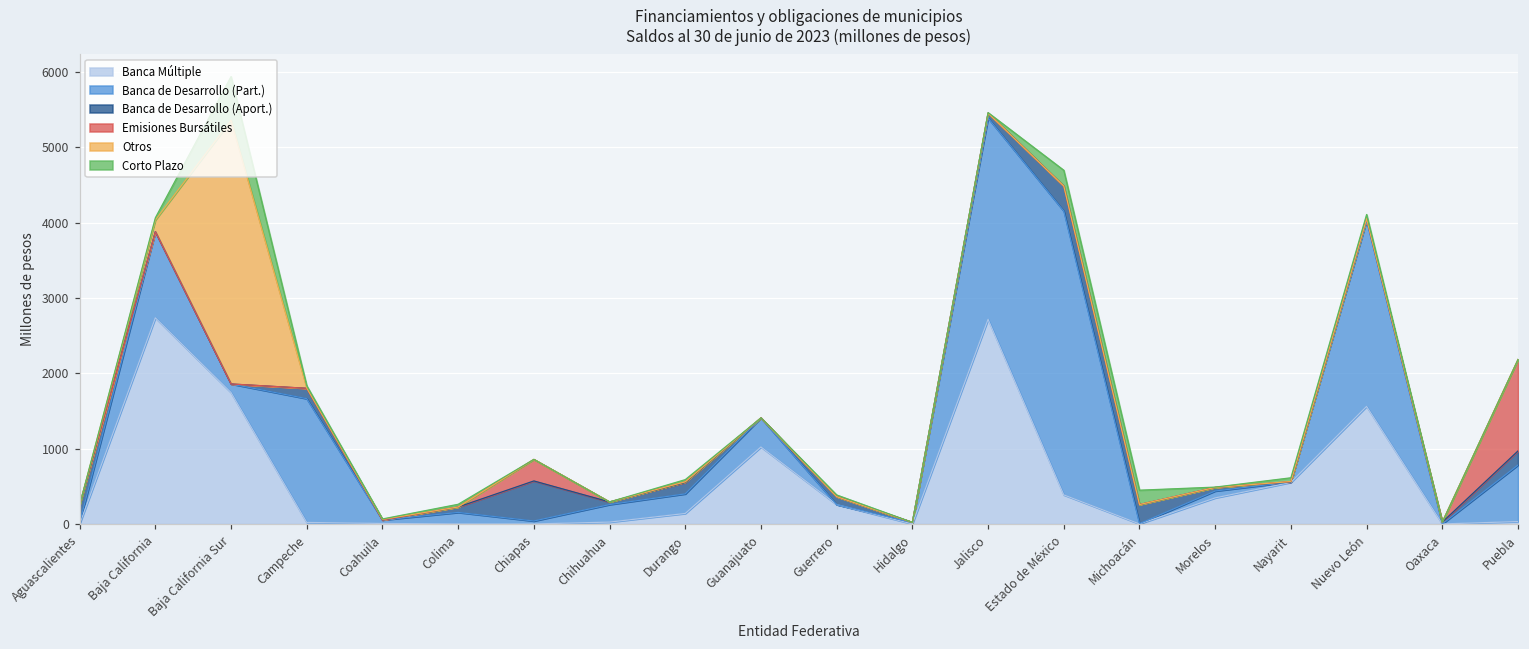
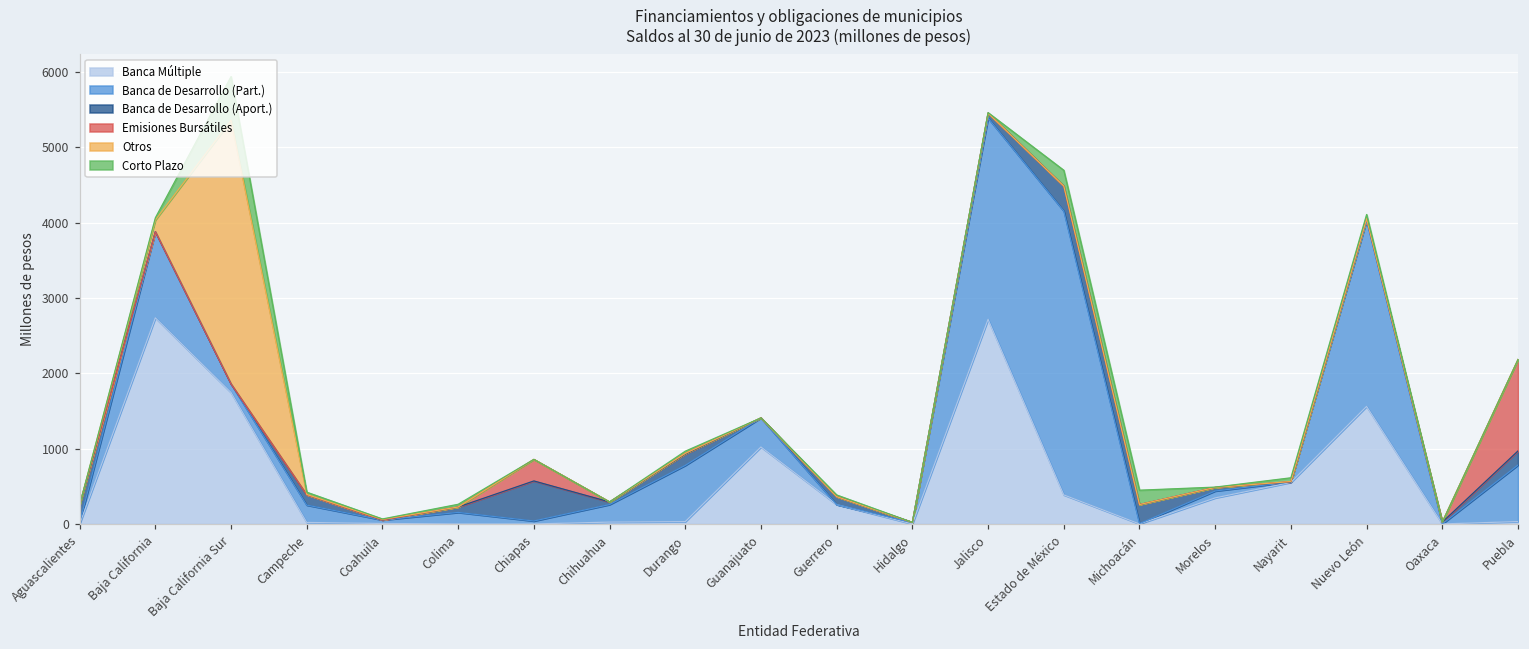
Banca de Desarrollo (Part.), Campeche: 1600 -> 200
Banca Múltiple, Durango: 100 -> 0
Banca de Desarrollo (Part.), Durango: 300 -> 700
